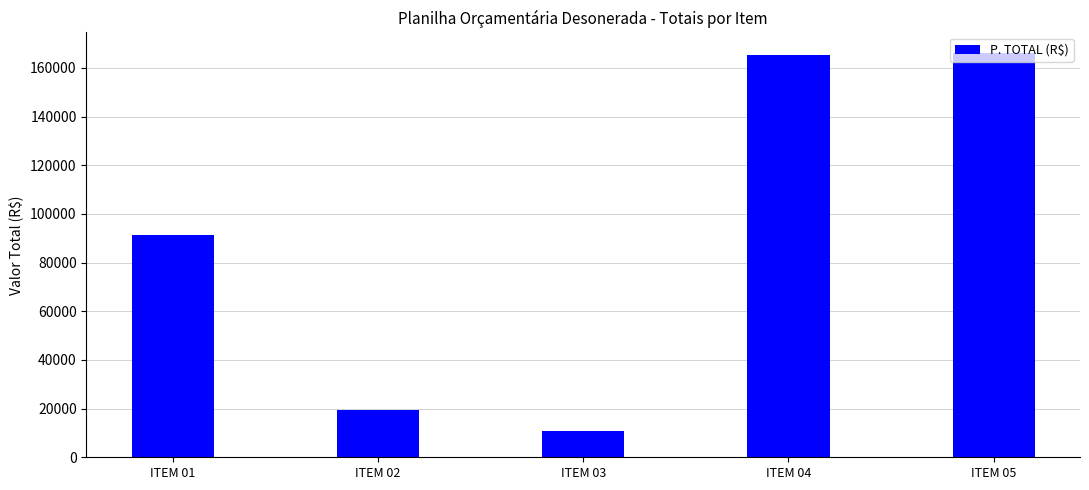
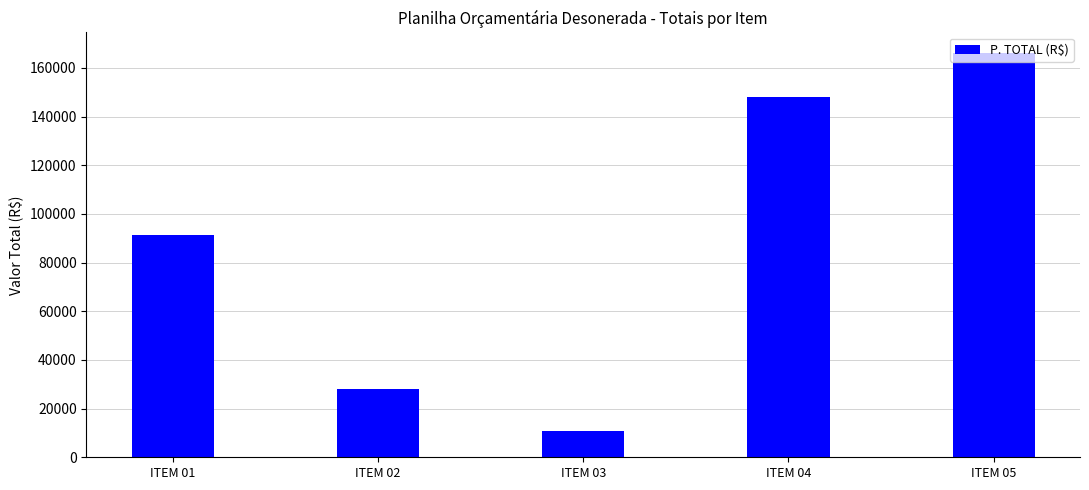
ITEM 02: 19000 -> 28000
ITEM 04: 165000 -> 148000
